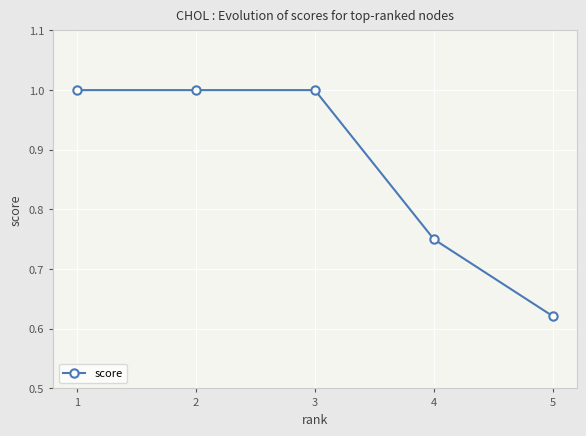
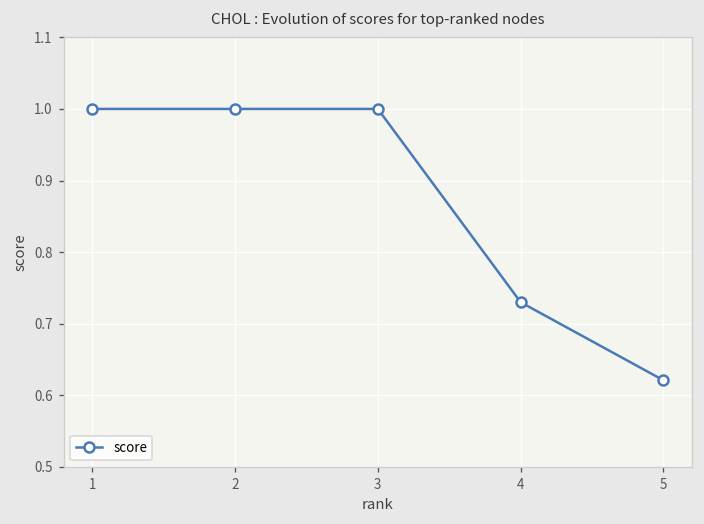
4: 0.75 -> 0.73
